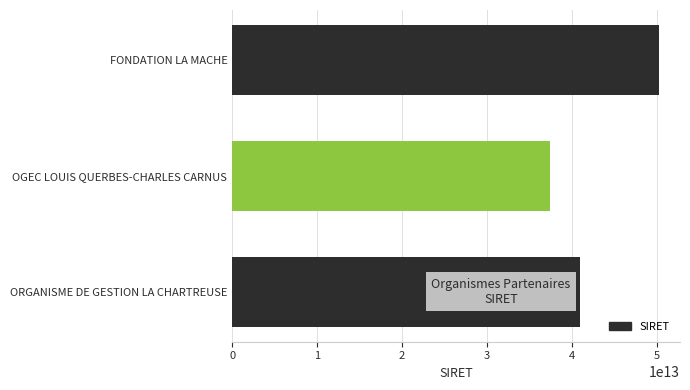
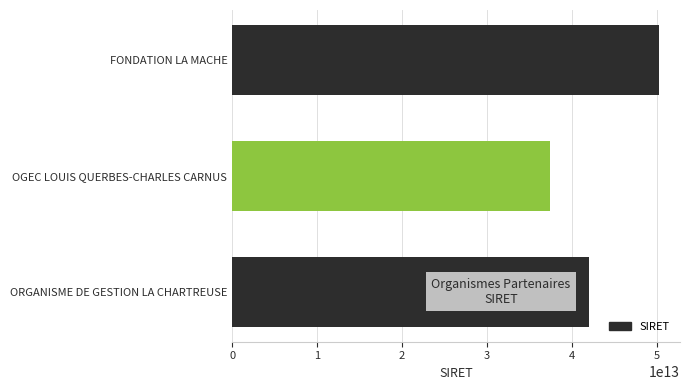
ORGANISME DE GESTION LA CHARTREUSE: 41000000000000 -> 42000000000000
